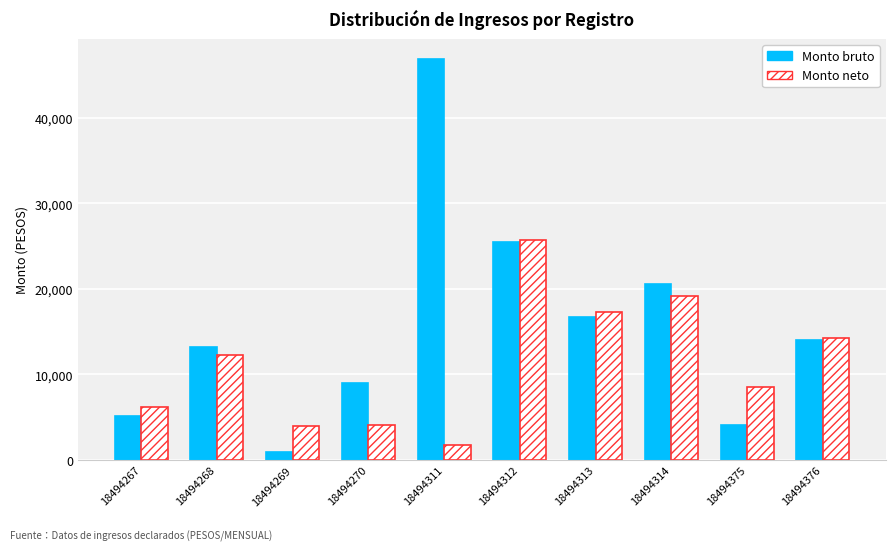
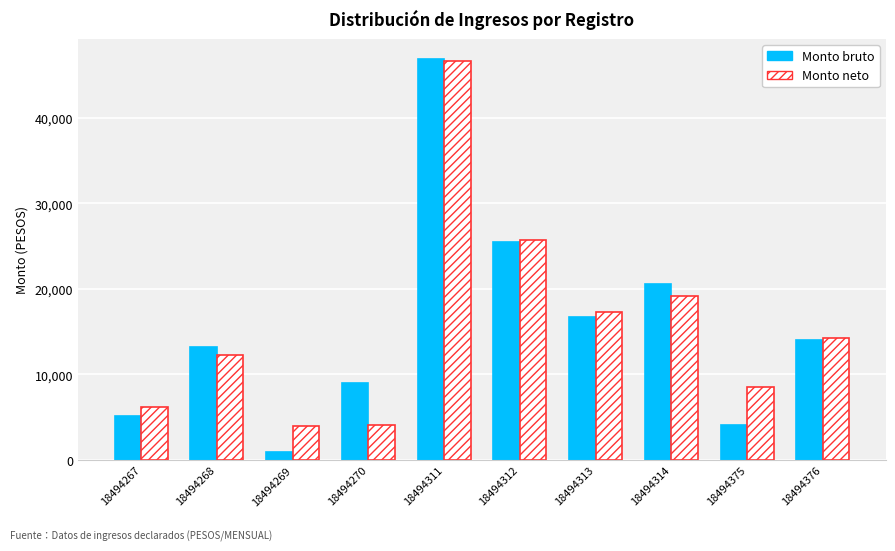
Monto neto, 18494311: 2,000 -> 47,000
